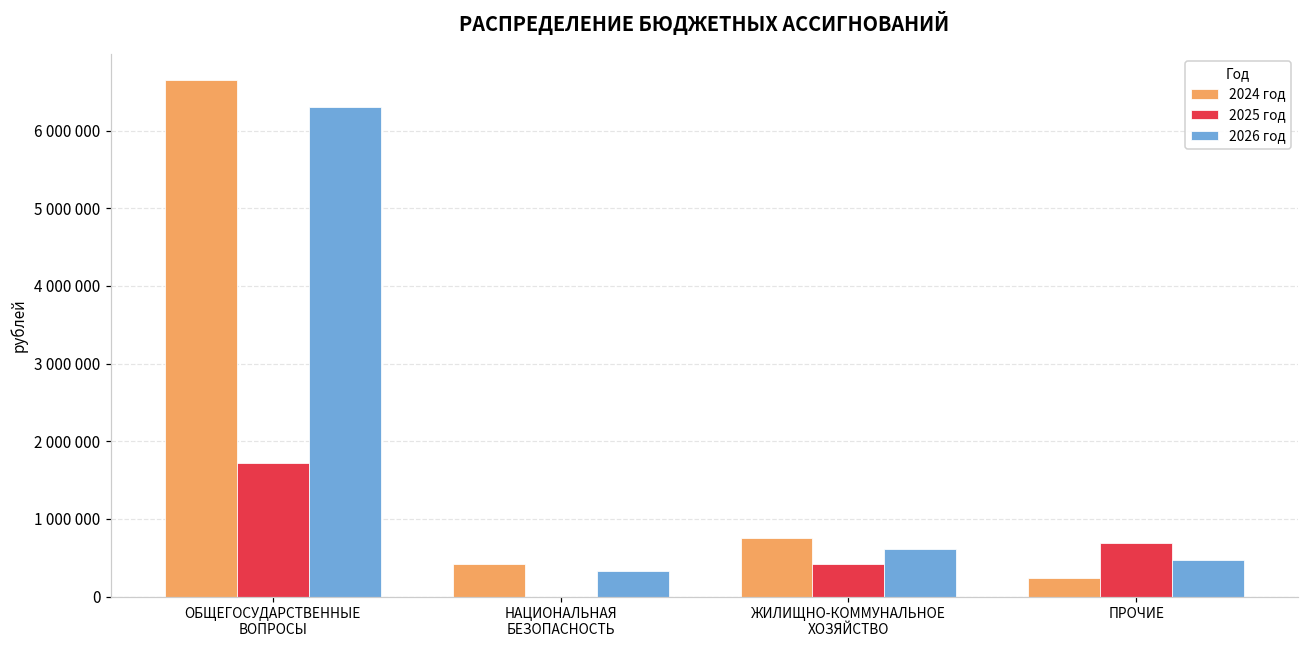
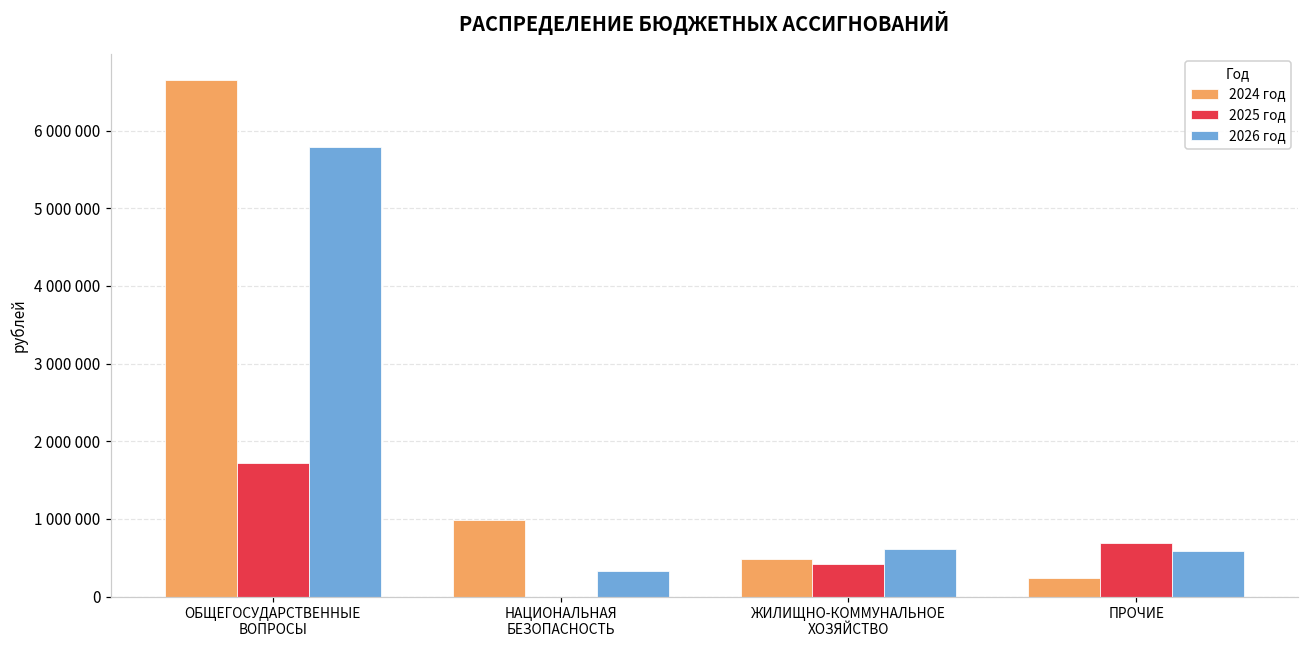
2026 год, ОБЩЕГОСУДАРСТВЕННЫЕ ВОПРОСЫ: 6300000 -> 5800000
2024 год, НАЦИОНАЛЬНАЯ БЕЗОПАСНОСТЬ: 400000 -> 1000000
2024 год, ЖИЛИЩНО-КОММУНАЛЬНОЕ ХОЗЯЙСТВО: 800000 -> 500000
2026 год, ПРОЧИЕ: 500000 -> 600000
